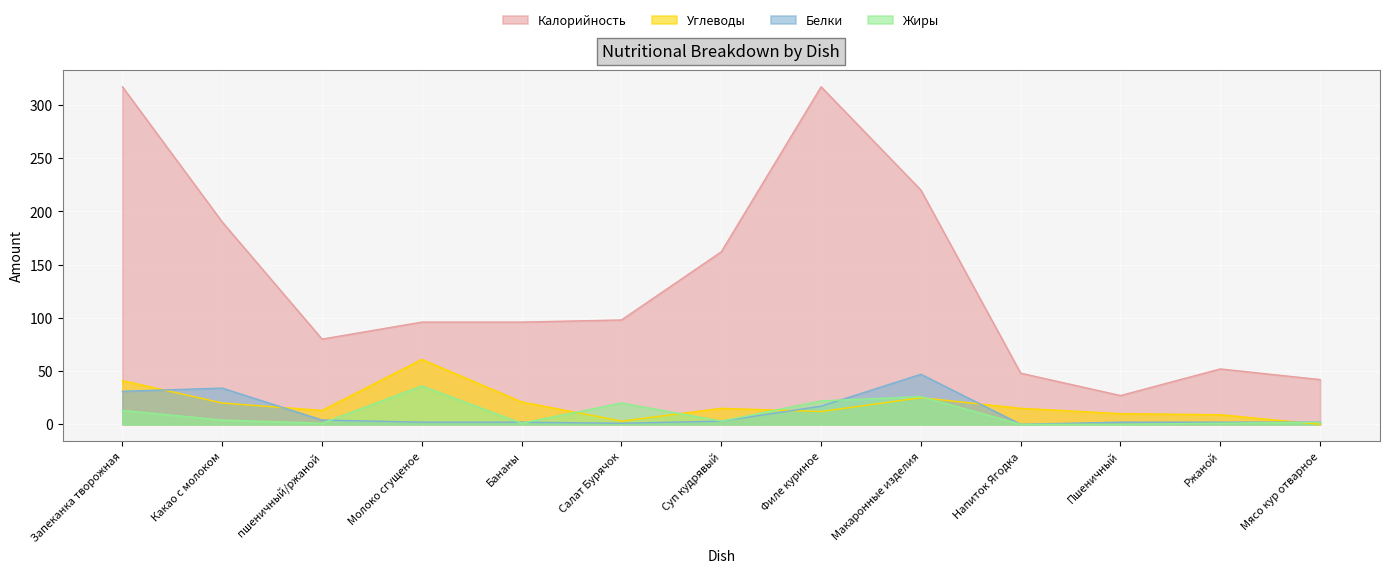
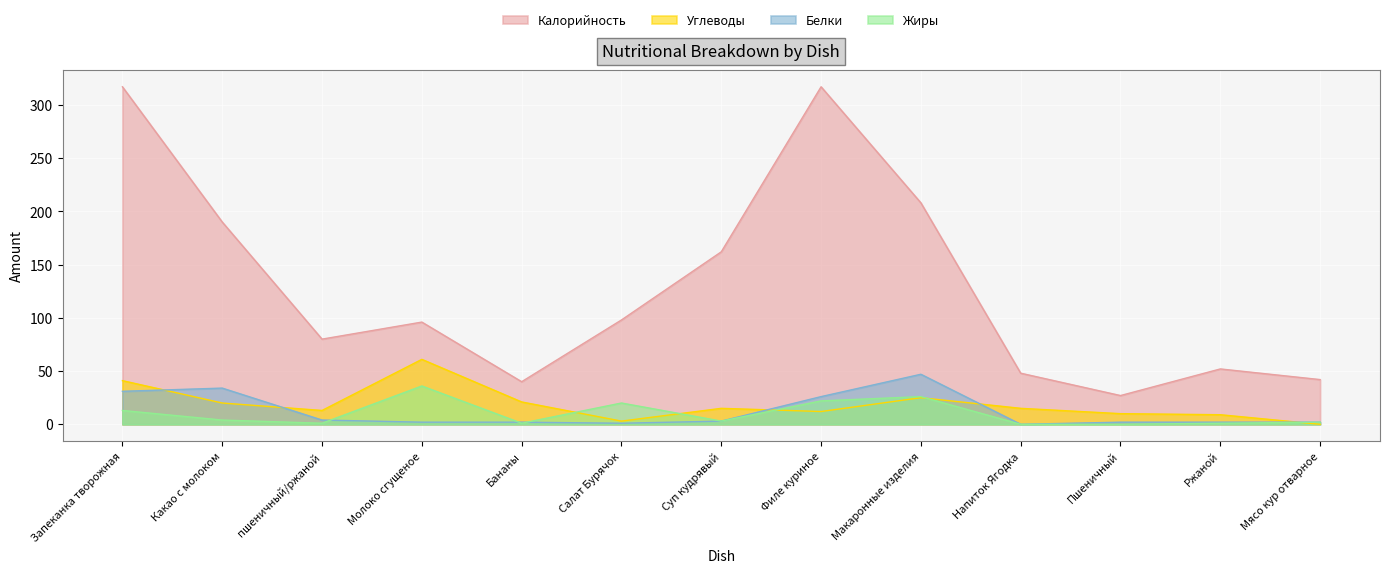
Калорийность, Бананы: 96 -> 40
Белки, Филе куриное: 17 -> 26
Калорийность, Макаронные изделия: 220 -> 208
